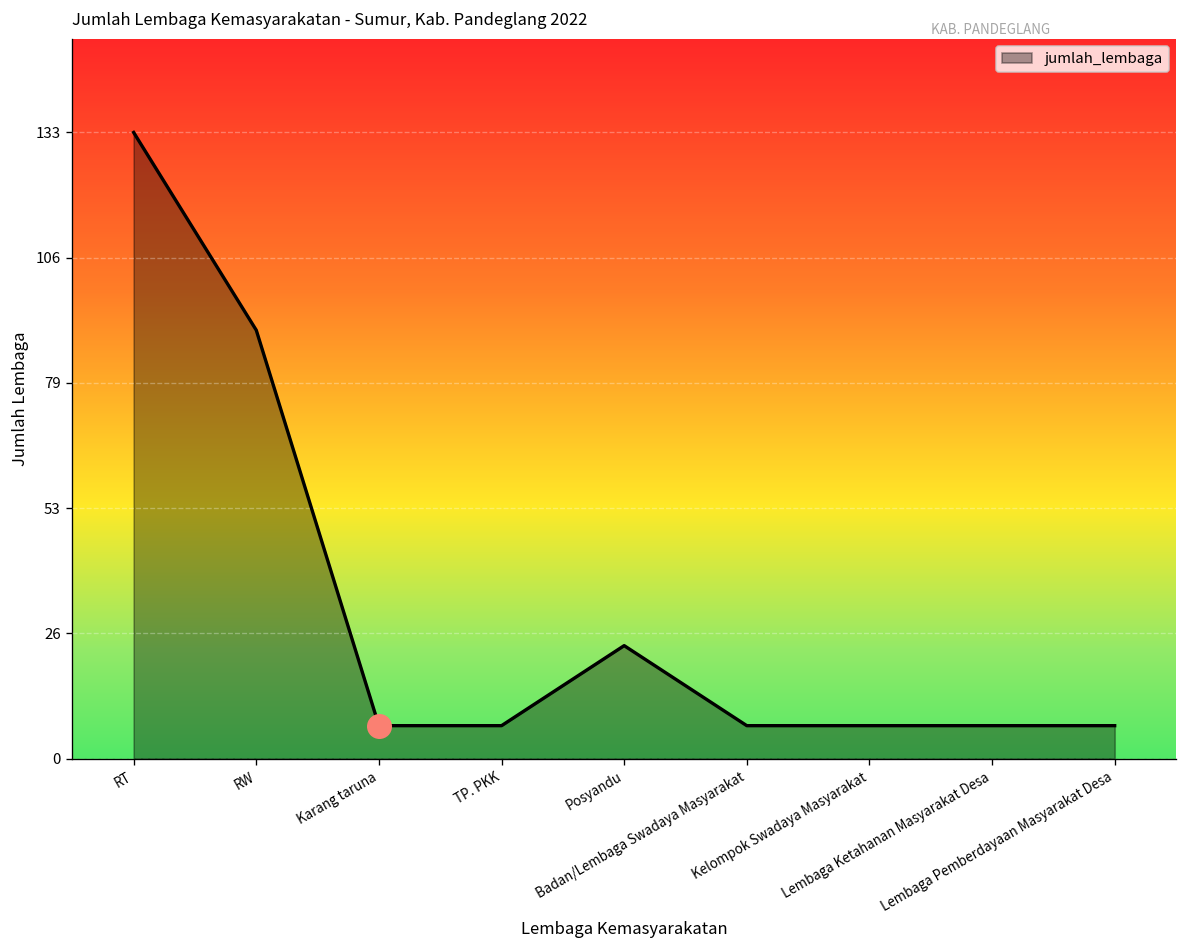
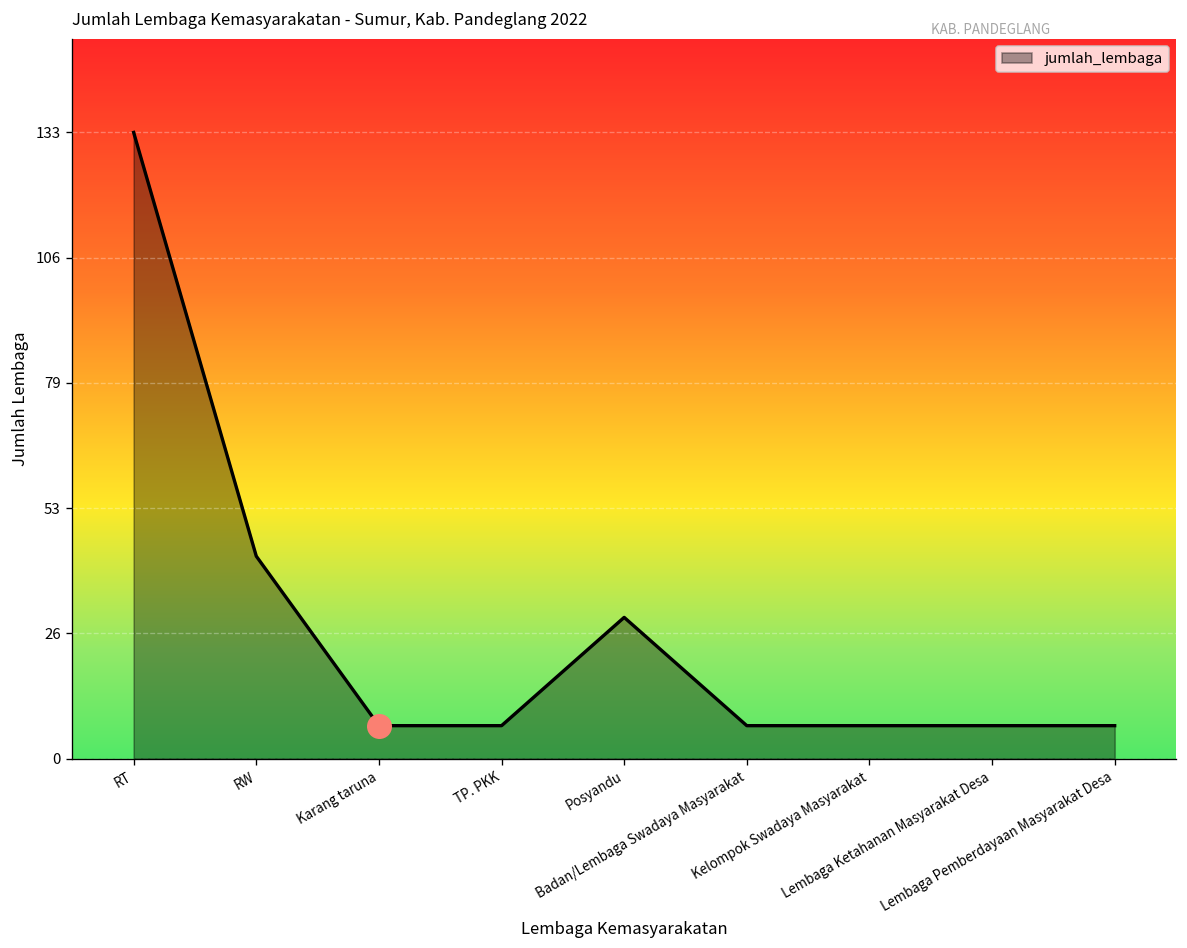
jumlah_lembaga, RW: 91 -> 43
jumlah_lembaga, Posyandu: 24 -> 30
